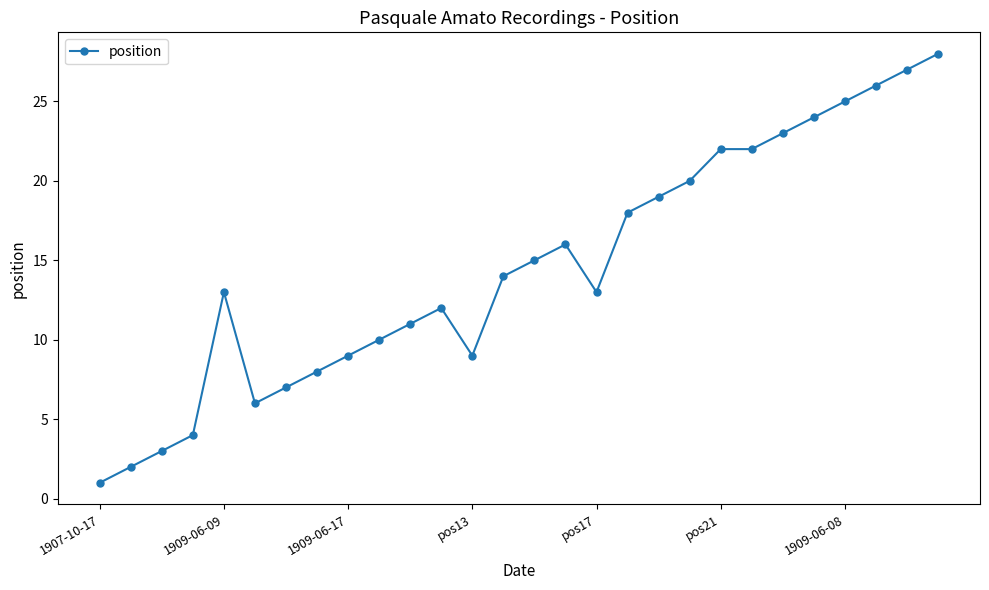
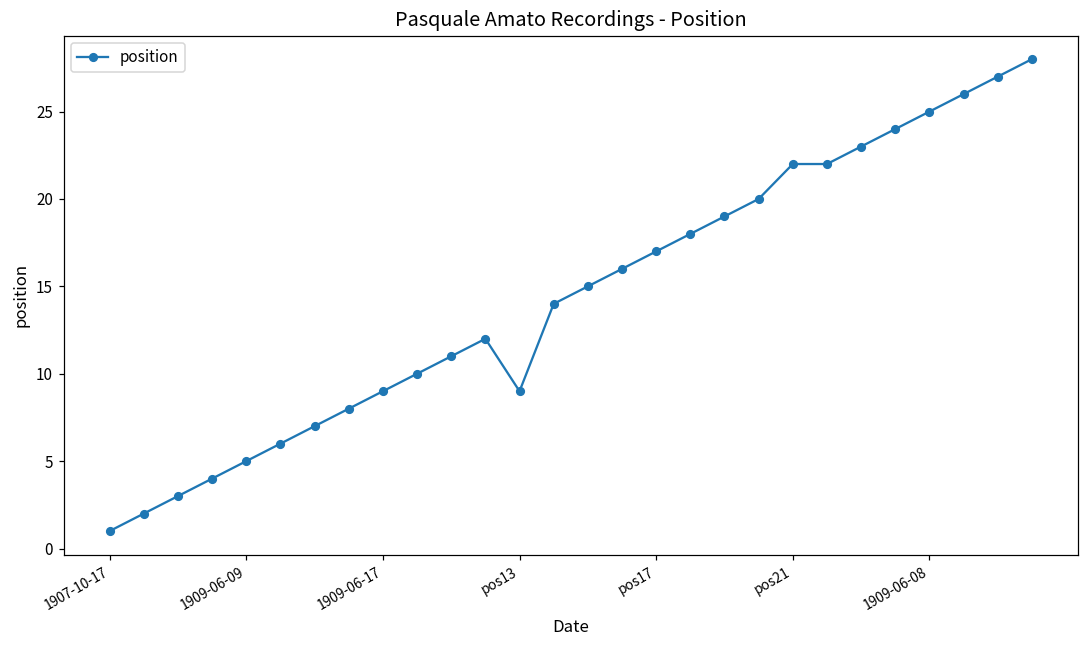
1909-06-09: 13 -> 5
pos17: 13 -> 17
